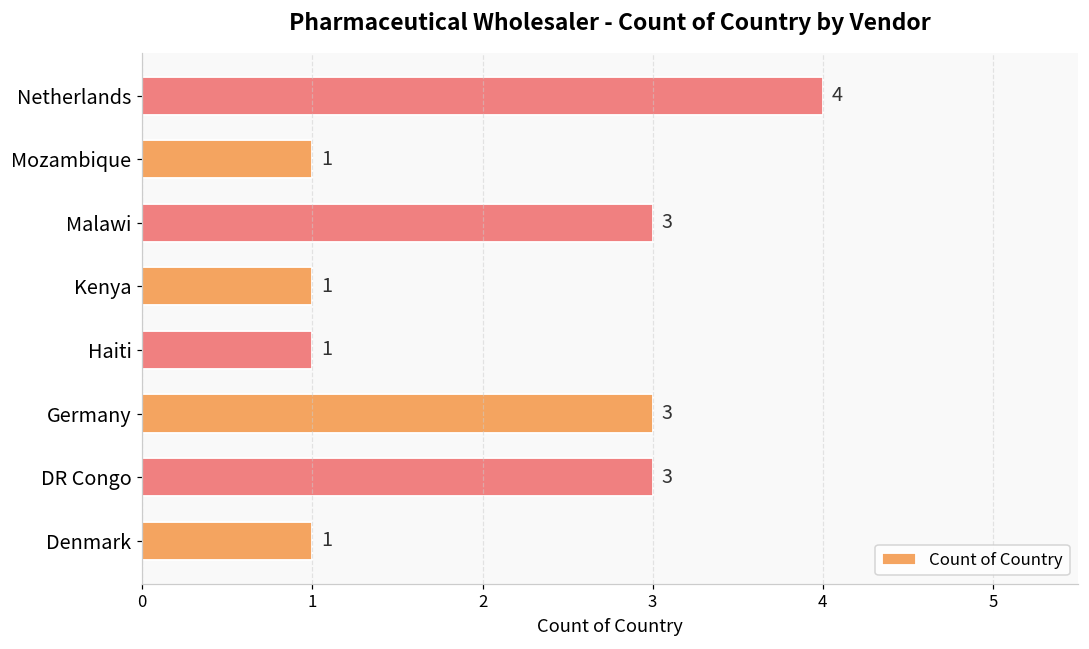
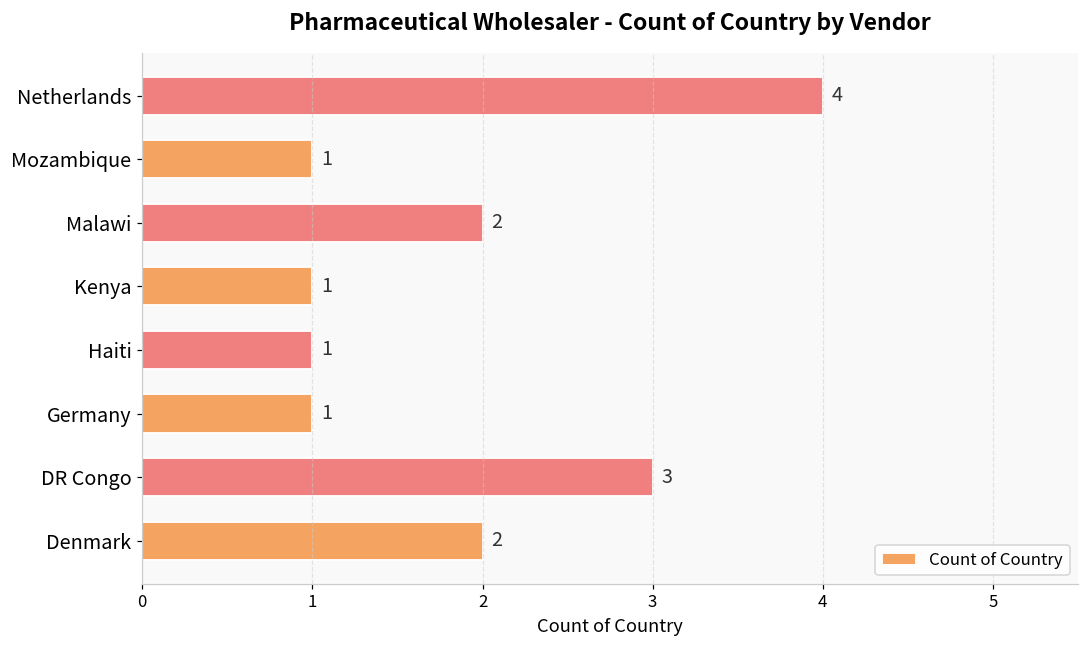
Malawi: 3 -> 2
Germany: 3 -> 1
Denmark: 1 -> 2
